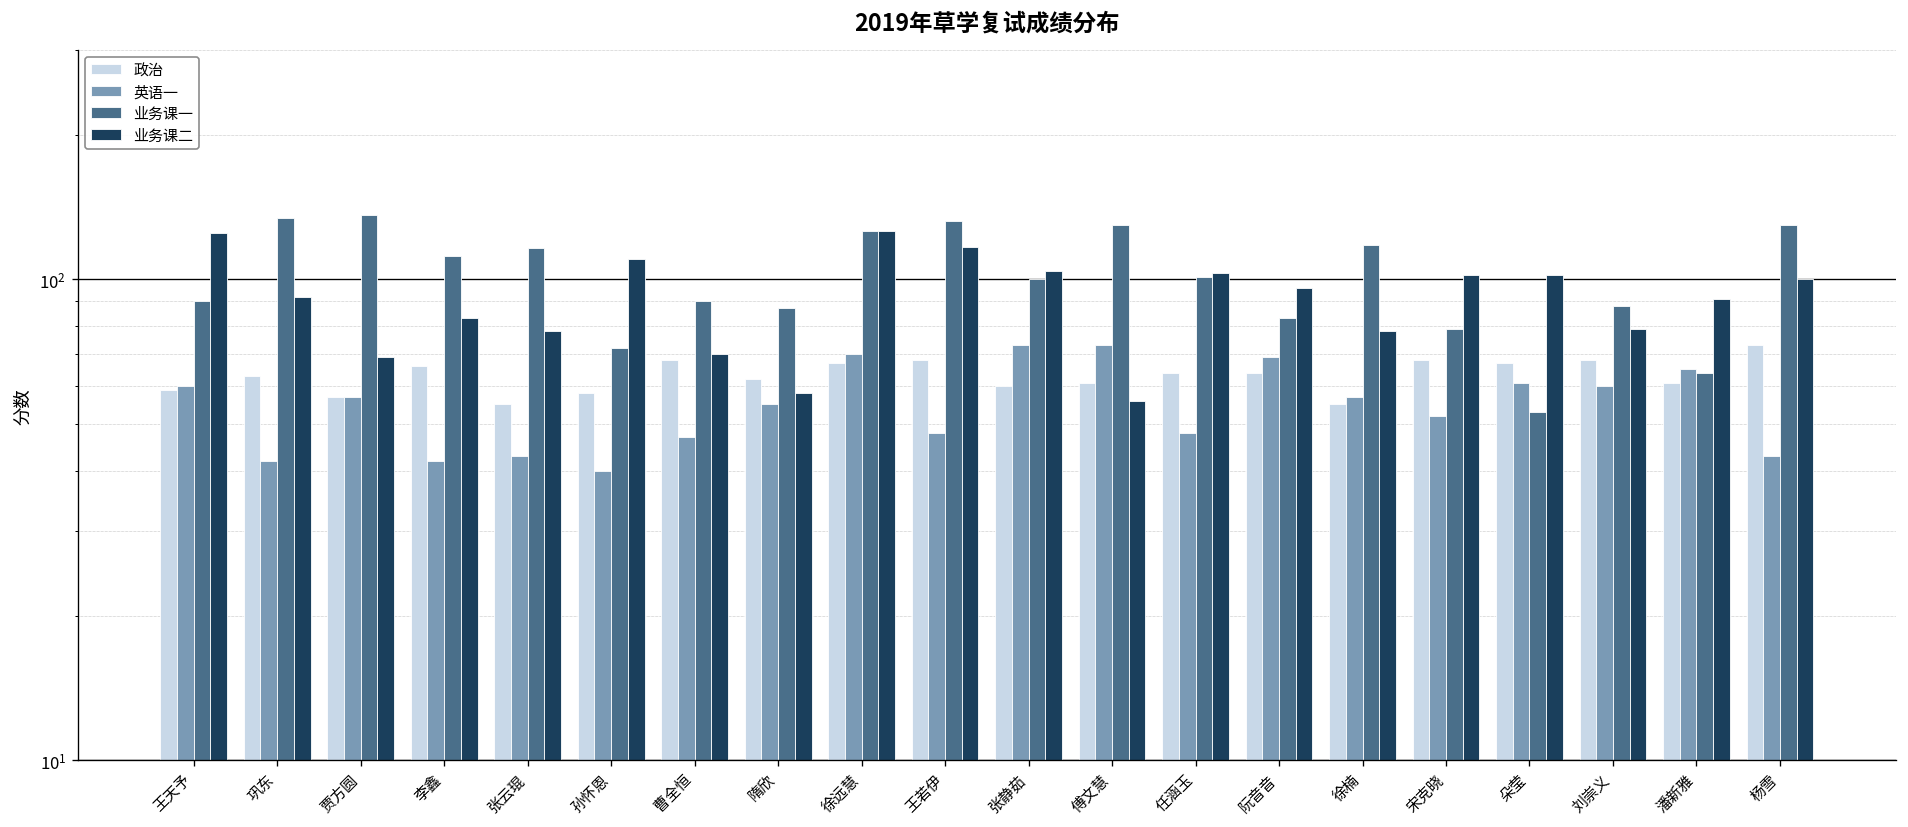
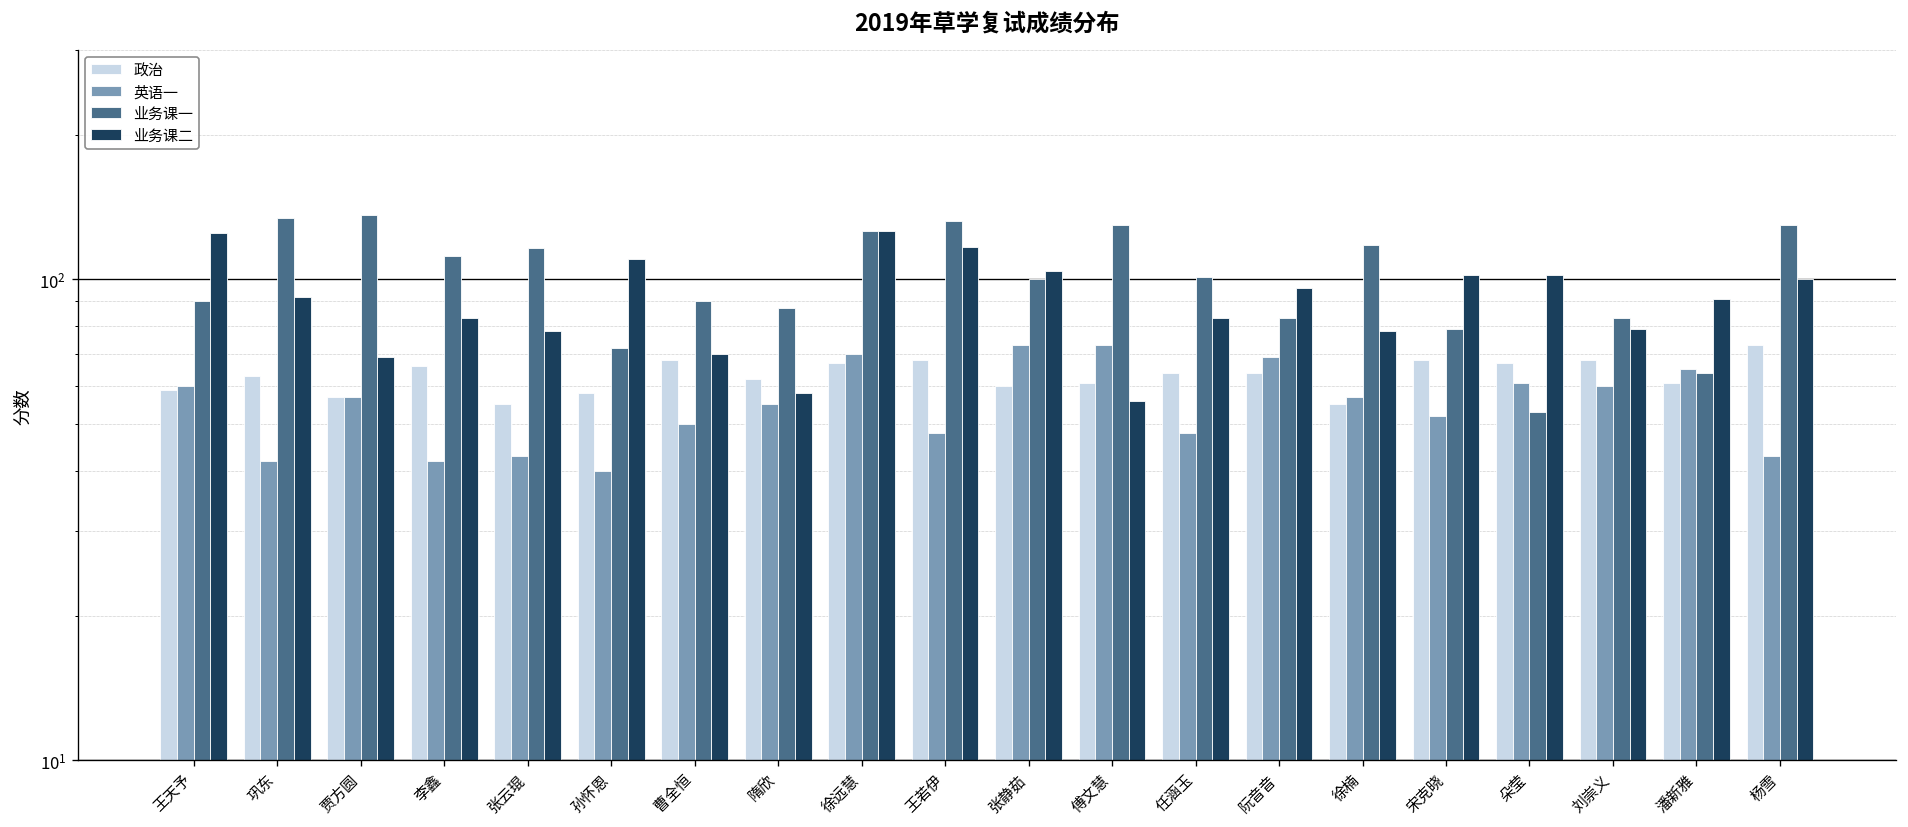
英语一, 曹全恒: 47 -> 50
业务课二, 任涵玉: 103 -> 83
业务课一, 刘崇义: 88 -> 83
